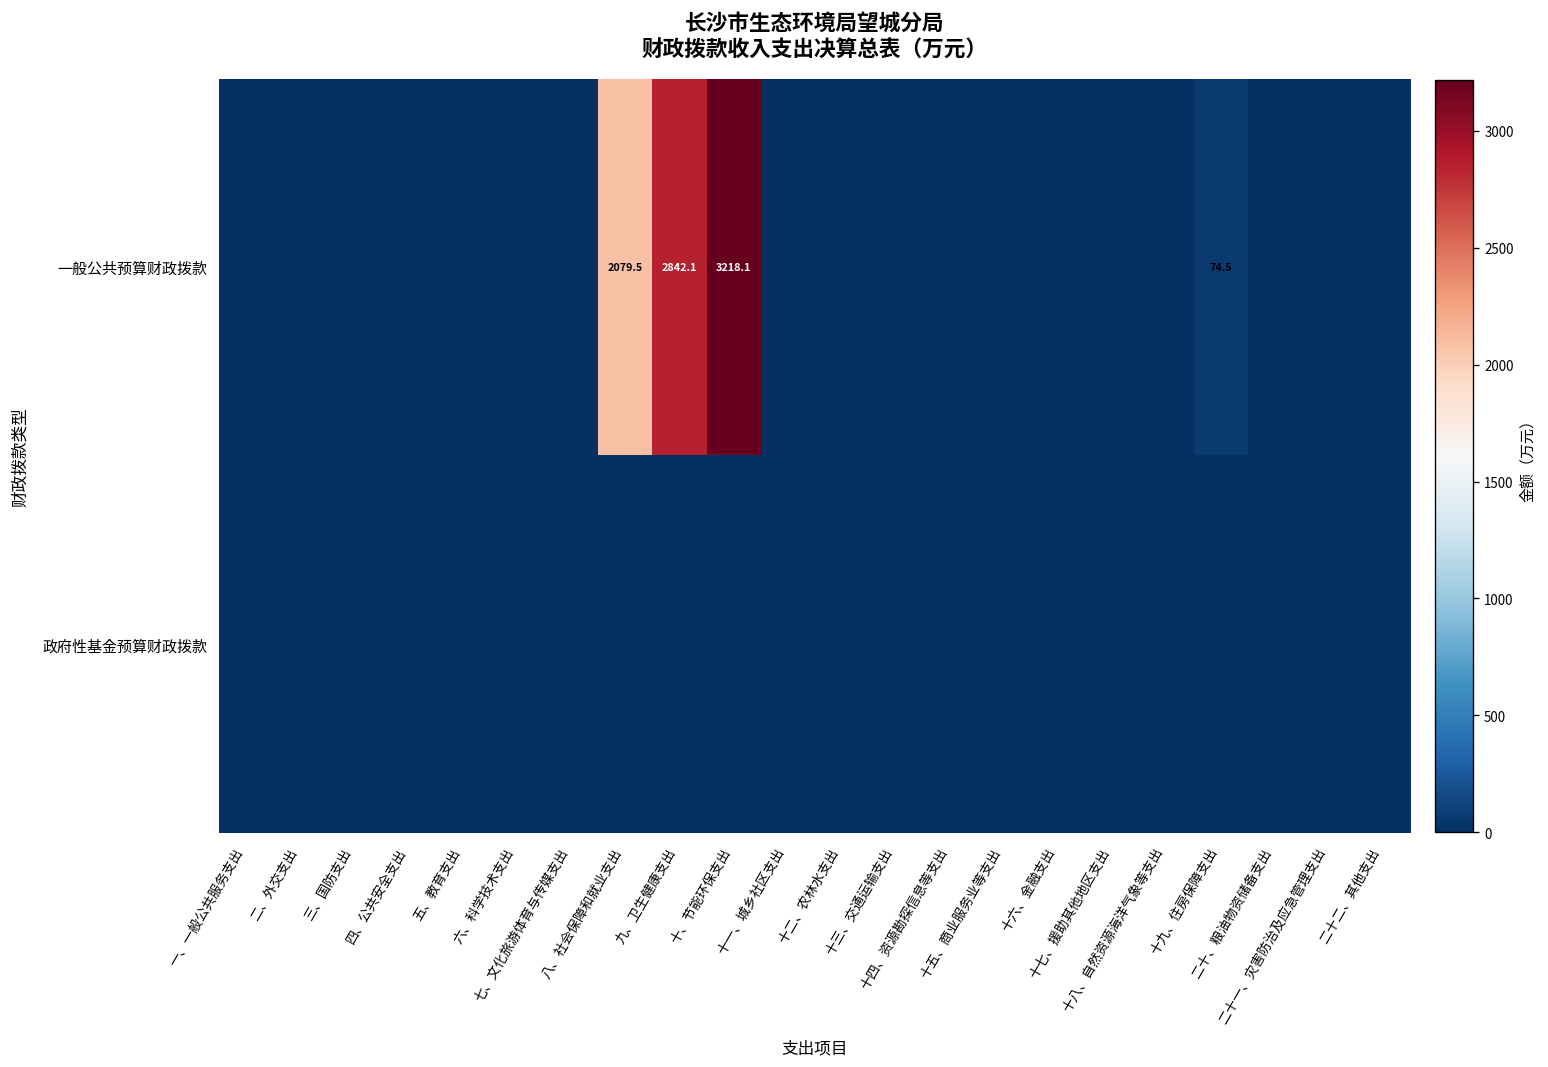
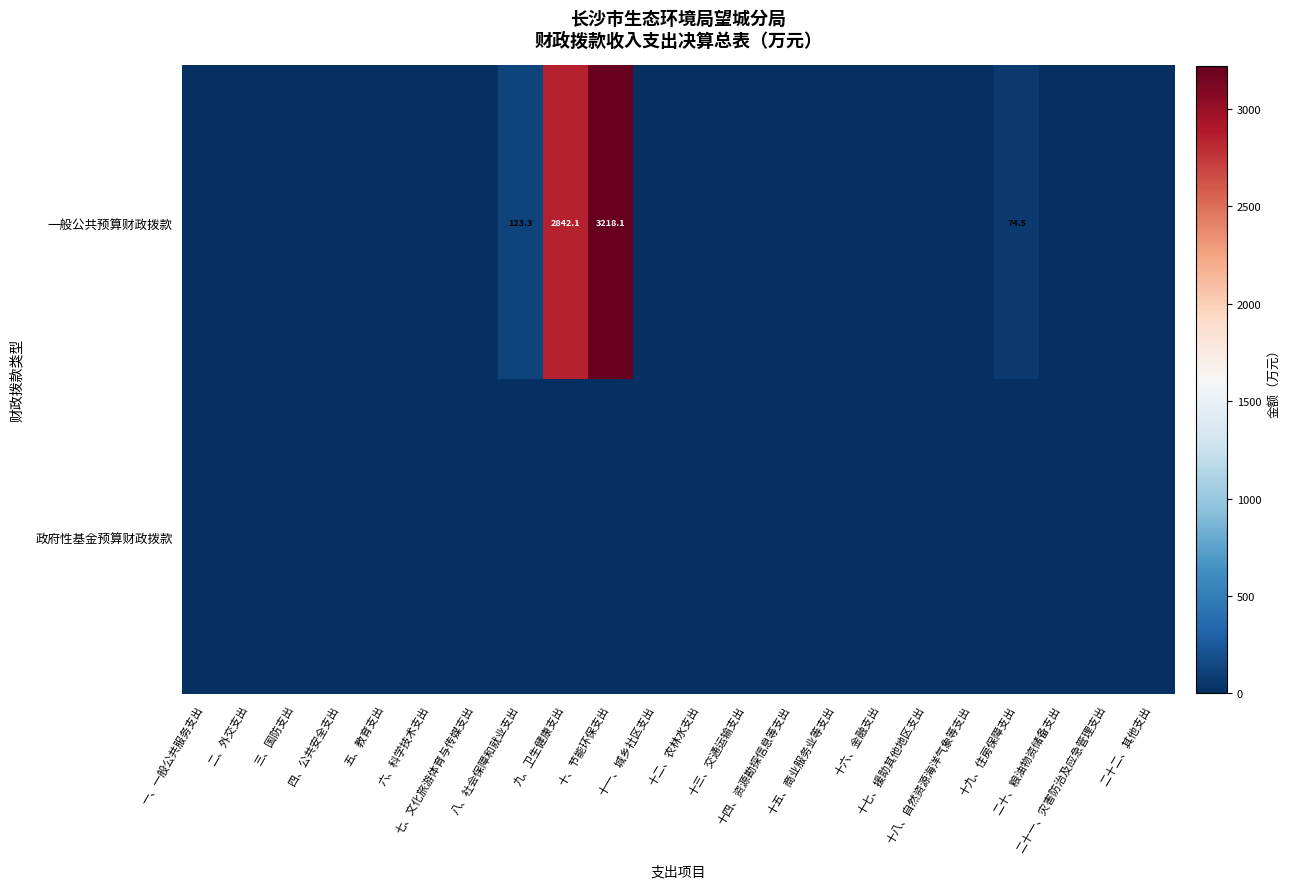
一般公共预算财政拨款, 八、社会保障和就业支出: 2079.5 -> 123.3
